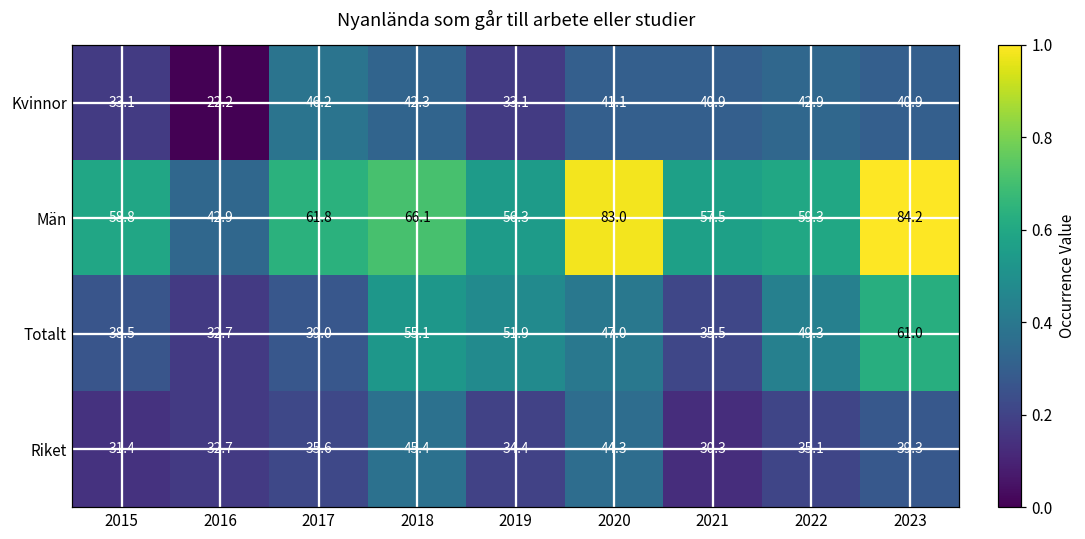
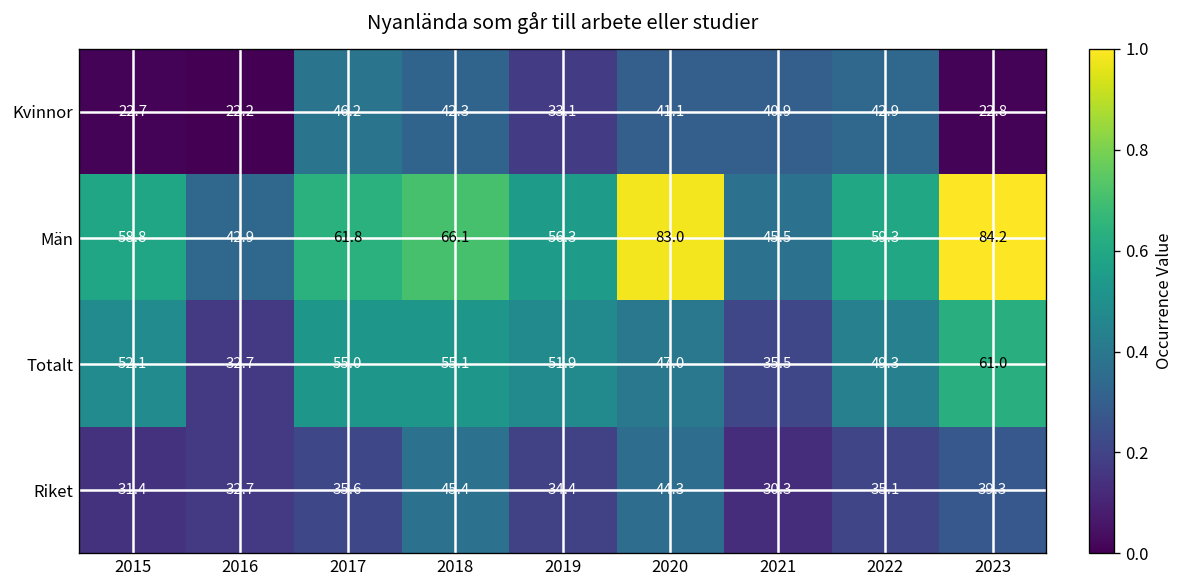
Kvinnor, 2015: 33.1 -> 22.7
Kvinnor, 2023: 40.9 -> 22.8
Män, 2021: 57.5 -> 45.5
Totalt, 2015: 38.5 -> 52.1
Totalt, 2017: 39.0 -> 55.0
